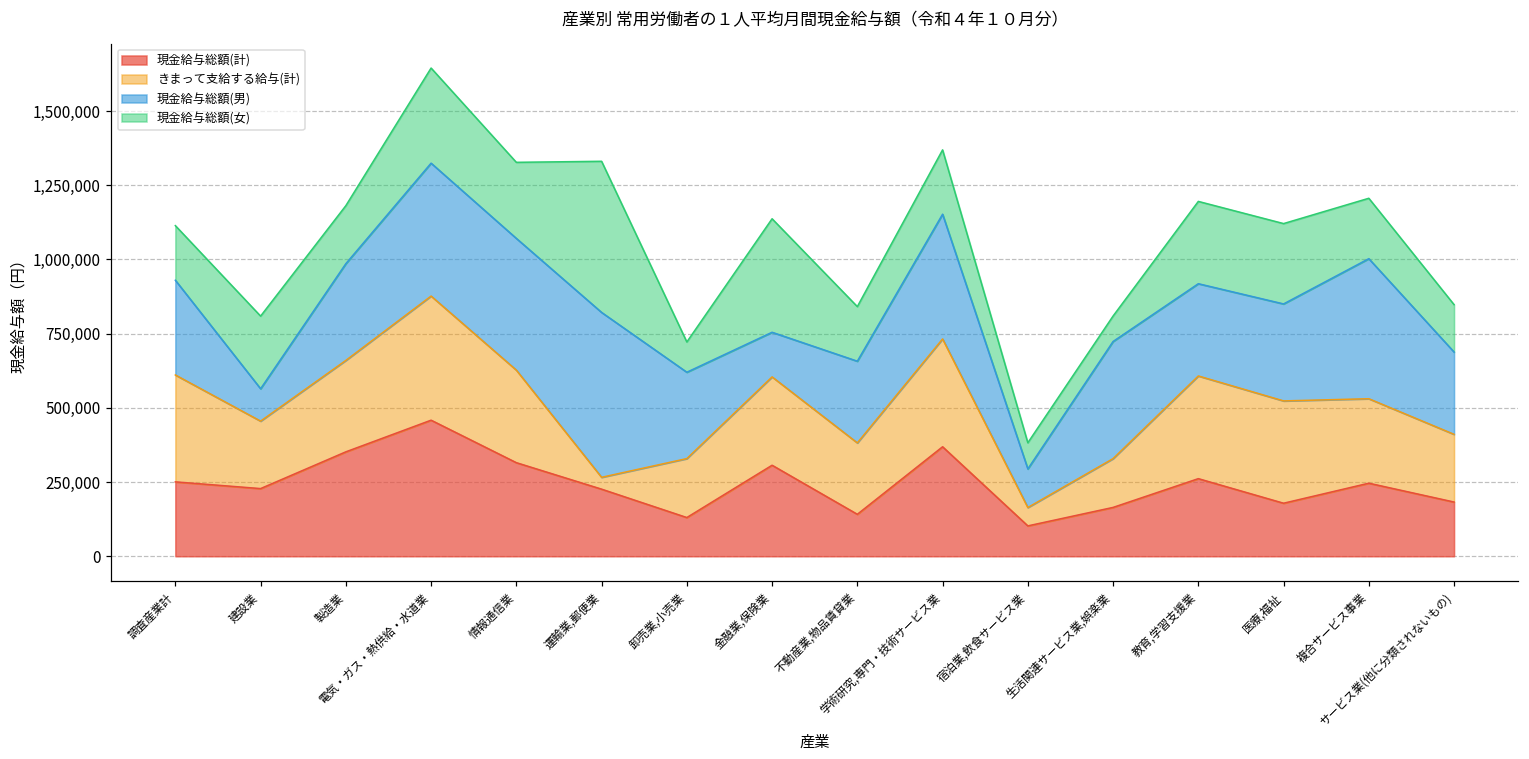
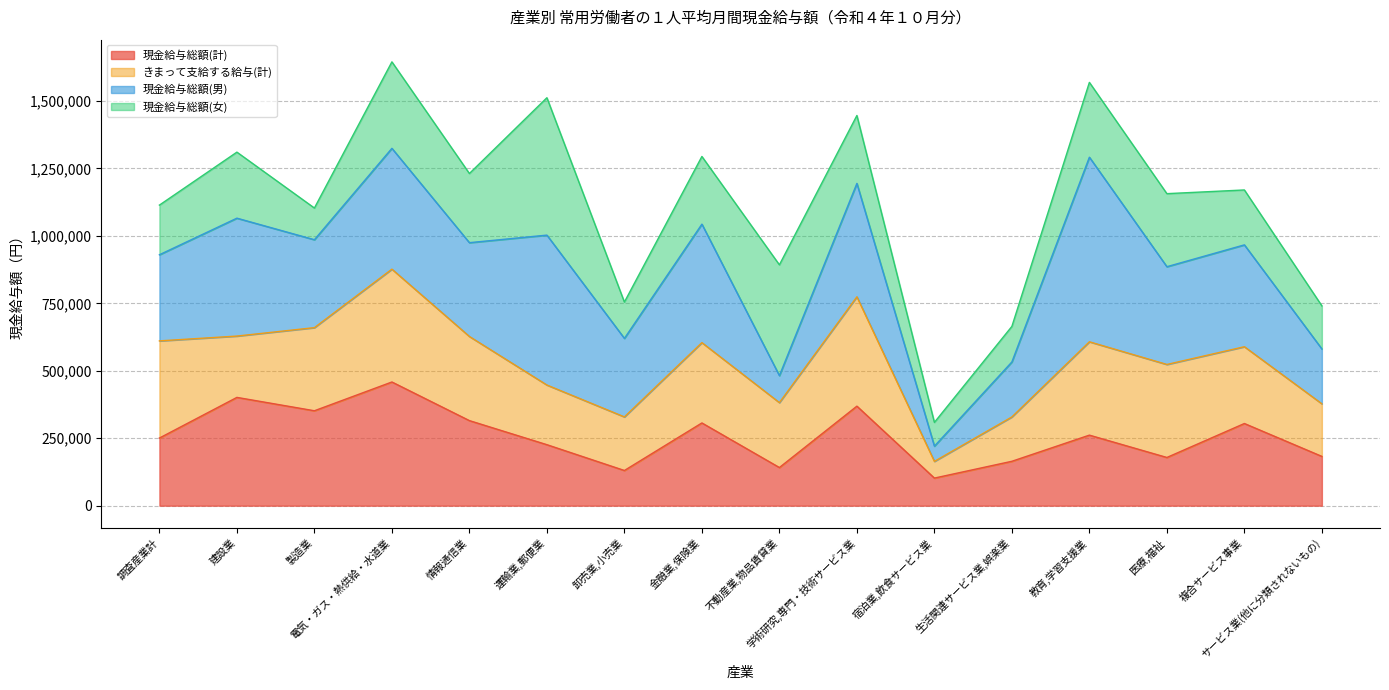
現金給与総額(計), 建設業: 230,000 -> 400,000
現金給与総額(男), 建設業: 110,000 -> 440,000
現金給与総額(女), 製造業: 200,000 -> 120,000
現金給与総額(男), 情報通信業: 440,000 -> 350,000
きまって支給する給与(計), 運輸業,郵便業: 40,000 -> 220,000
現金給与総額(女), 卸売業,小売業: 100,000 -> 130,000
現金給与総額(男), 金融業,保険業: 150,000 -> 440,000
現金給与総額(女), 金融業,保険業: 380,000 -> 250,000
現金給与総額(男), 不動産業,物品賃貸業: 280,000 -> 100,000
現金給与総額(女), 不動産業,物品賃貸業: 180,000 -> 410,000
きまって支給する給与(計), 学術研究,専門・技術サービス業: 360,000 -> 410,000
現金給与総額(女), 学術研究,専門・技術サービス業: 220,000 -> 250,000
現金給与総額(男), 宿泊業,飲食サービス業: 130,000 -> 60,000
現金給与総額(男), 生活関連サービス業,娯楽業: 390,000 -> 200,000
現金給与総額(女), 生活関連サービス業,娯楽業: 90,000 -> 130,000
現金給与総額(男), 教育,学習支援業: 310,000 -> 680,000
現金給与総額(男), 医療,福祉: 330,000 -> 360,000
現金給与総額(計), 複合サービス事業: 250,000 -> 300,000
現金給与総額(男), 複合サービス事業: 470,000 -> 380,000
きまって支給する給与(計), サービス業(他に分類されないもの): 230,000 -> 190,000
現金給与総額(男), サービス業(他に分類されないもの): 280,000 -> 200,000
